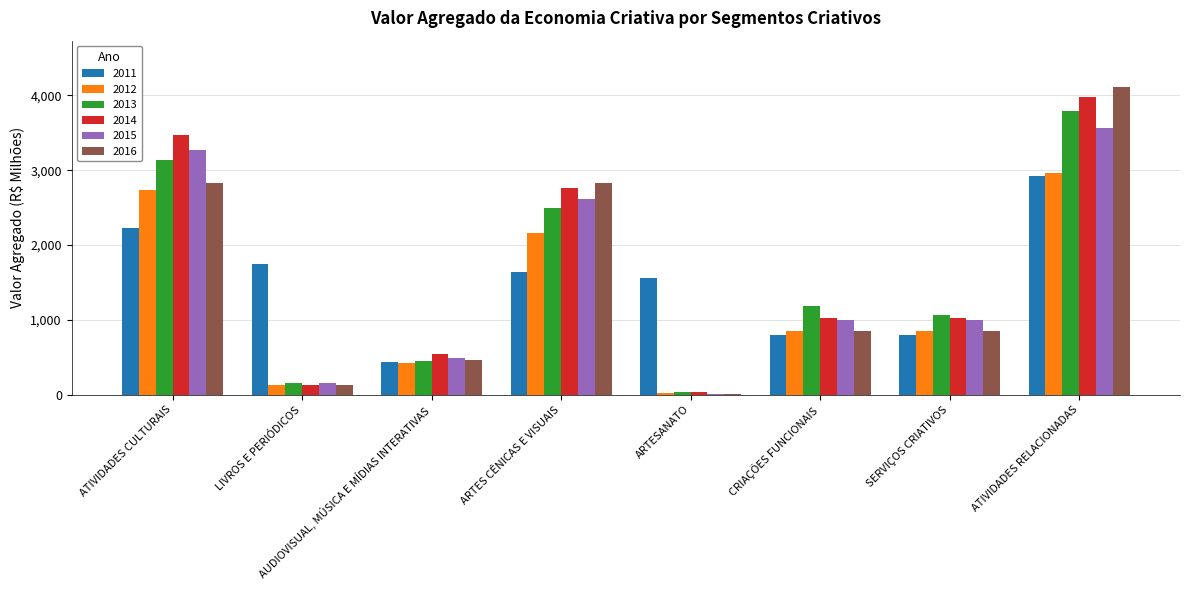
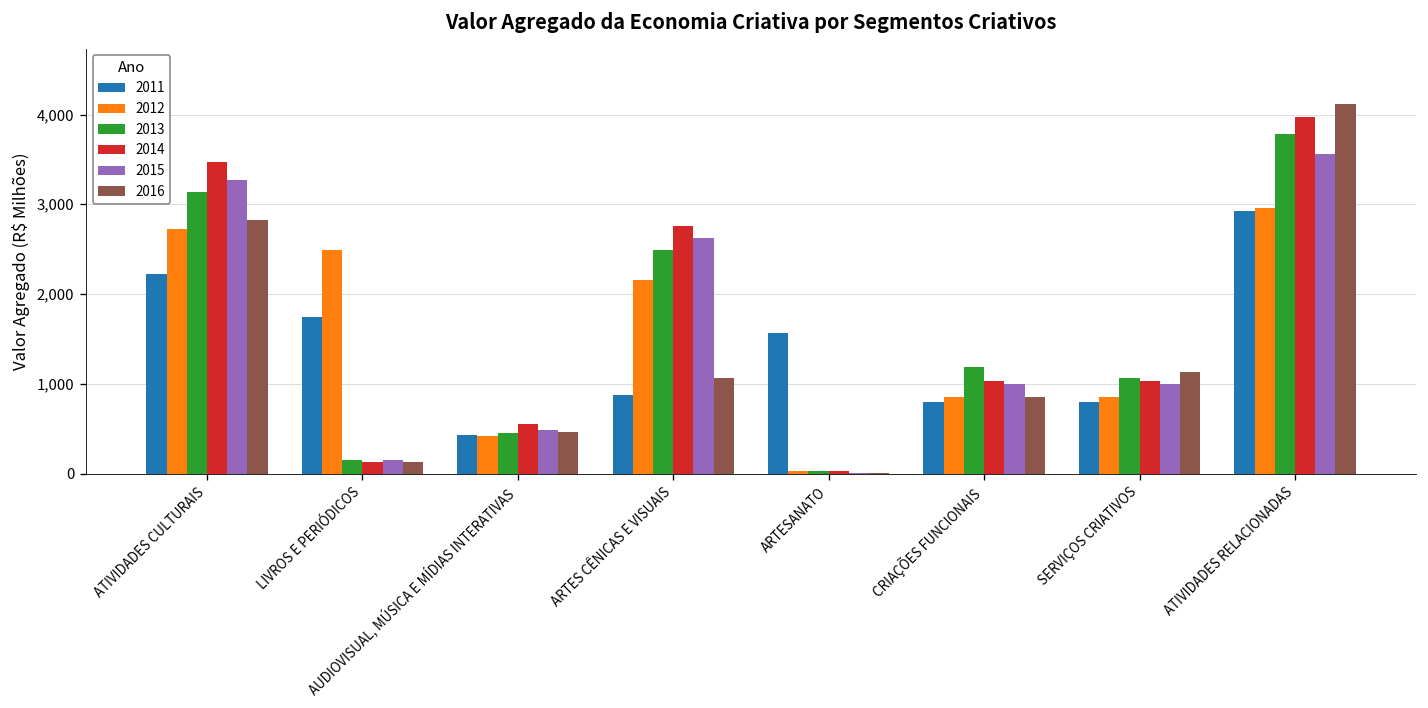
2012, LIVROS E PERIÓDICOS: 100 -> 2,500
2011, ARTES CÊNICAS E VISUAIS: 1,600 -> 900
2016, ARTES CÊNICAS E VISUAIS: 2,800 -> 1,100
2016, SERVIÇOS CRIATIVOS: 800 -> 1,100
